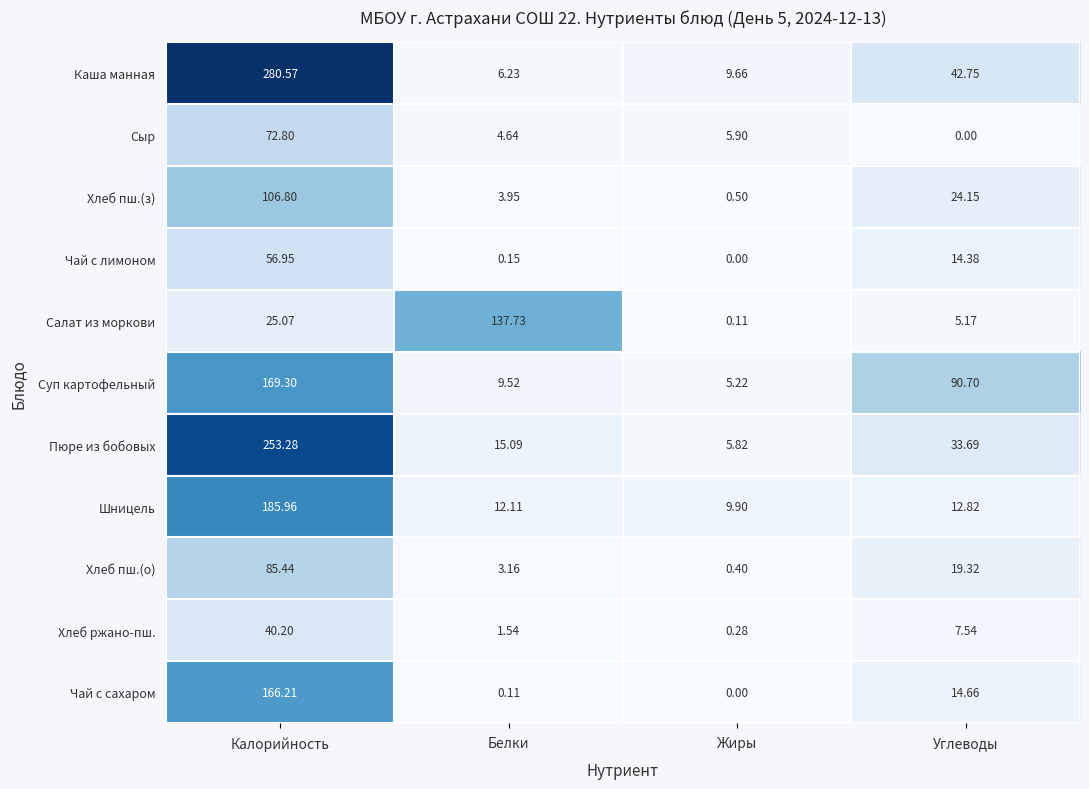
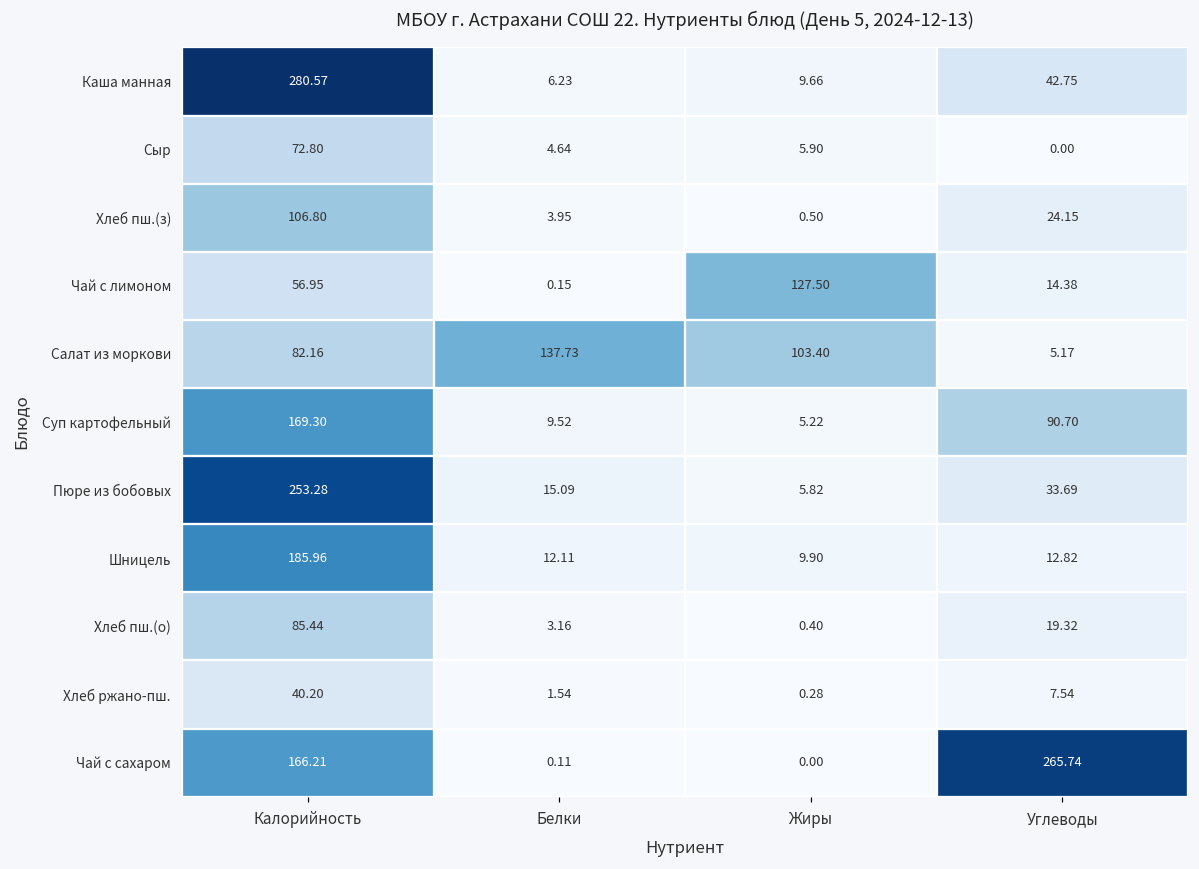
Чай с лимоном, Жиры: 0.00 -> 127.50
Салат из моркови, Калорийность: 25.07 -> 82.16
Салат из моркови, Жиры: 0.11 -> 103.40
Чай с сахаром, Углеводы: 14.66 -> 265.74
